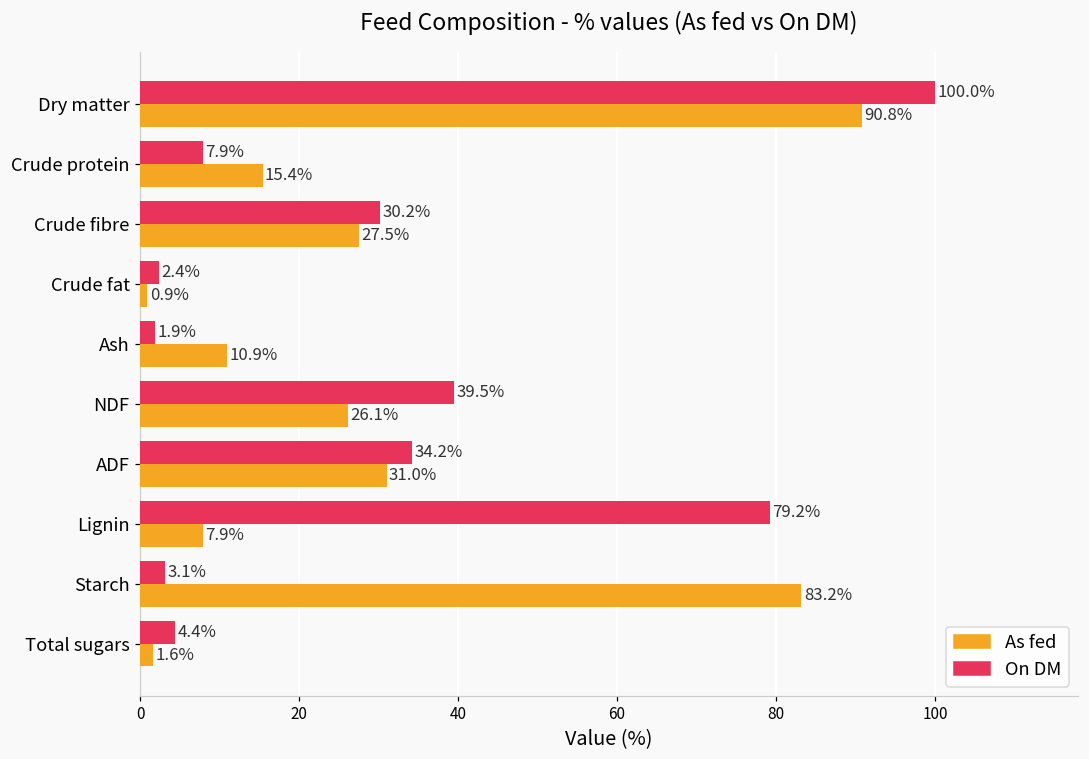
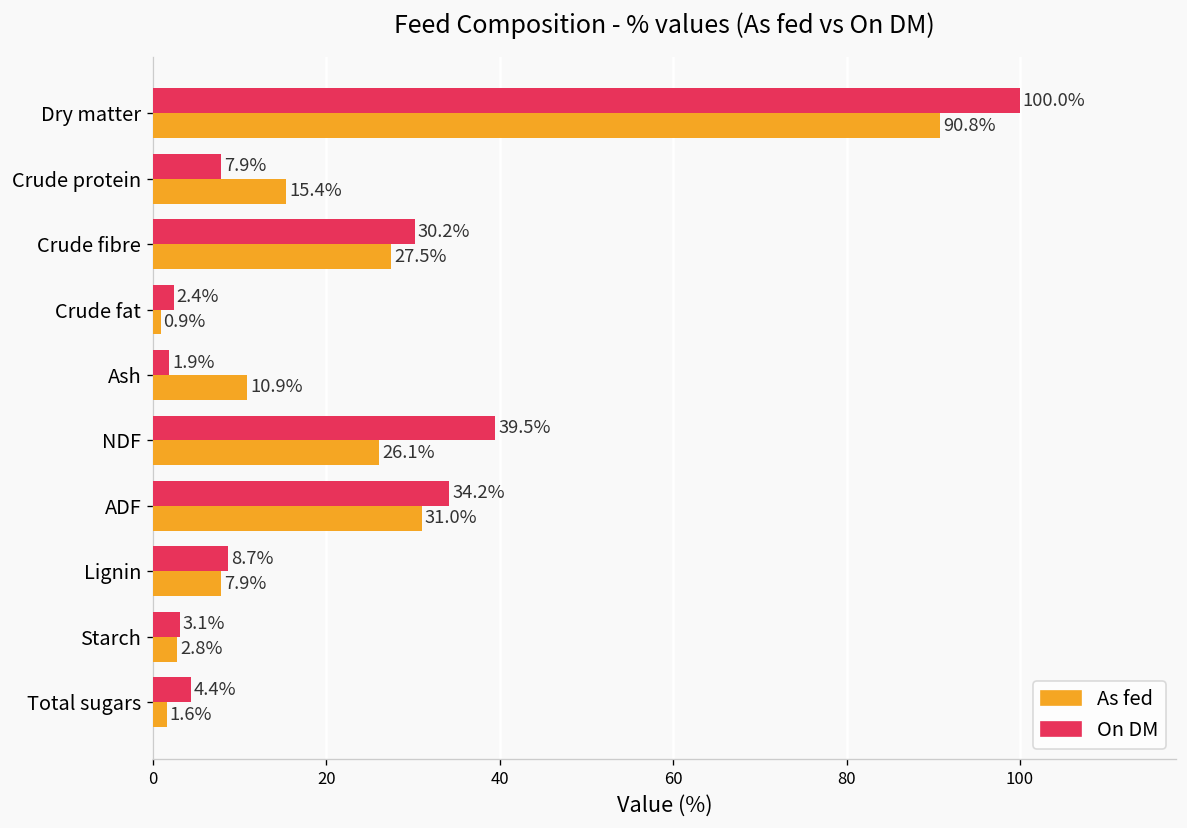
On DM, Lignin: 79.2% -> 8.7%
As fed, Starch: 83.2% -> 2.8%
